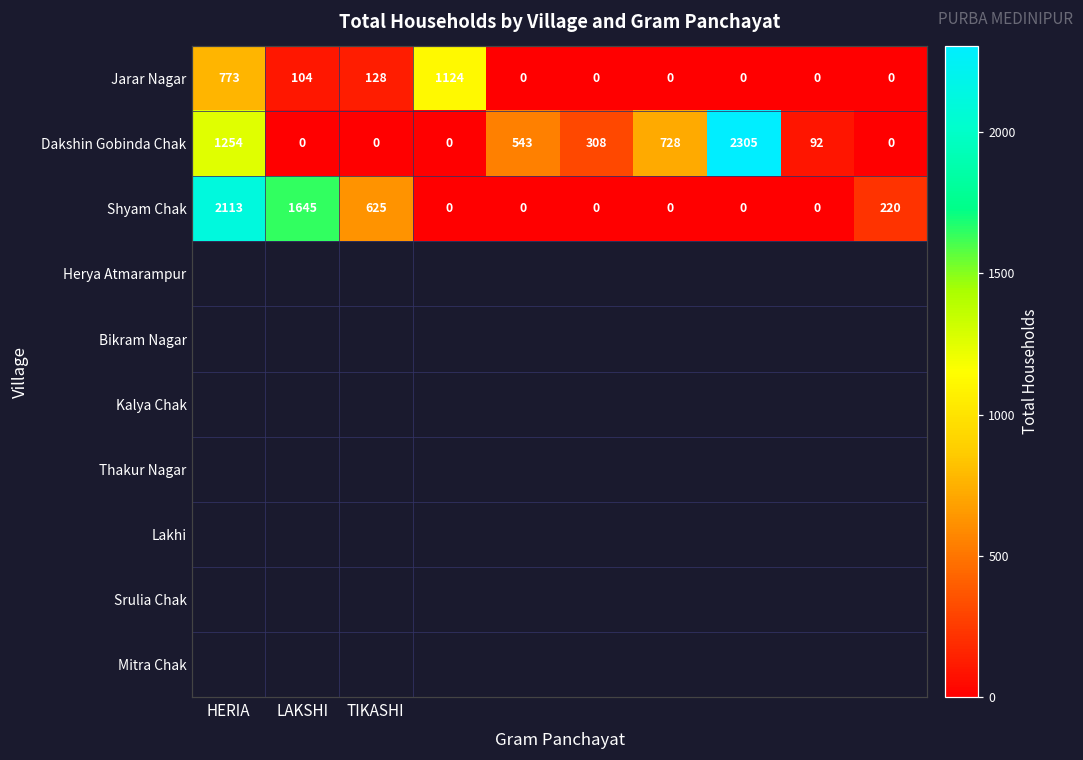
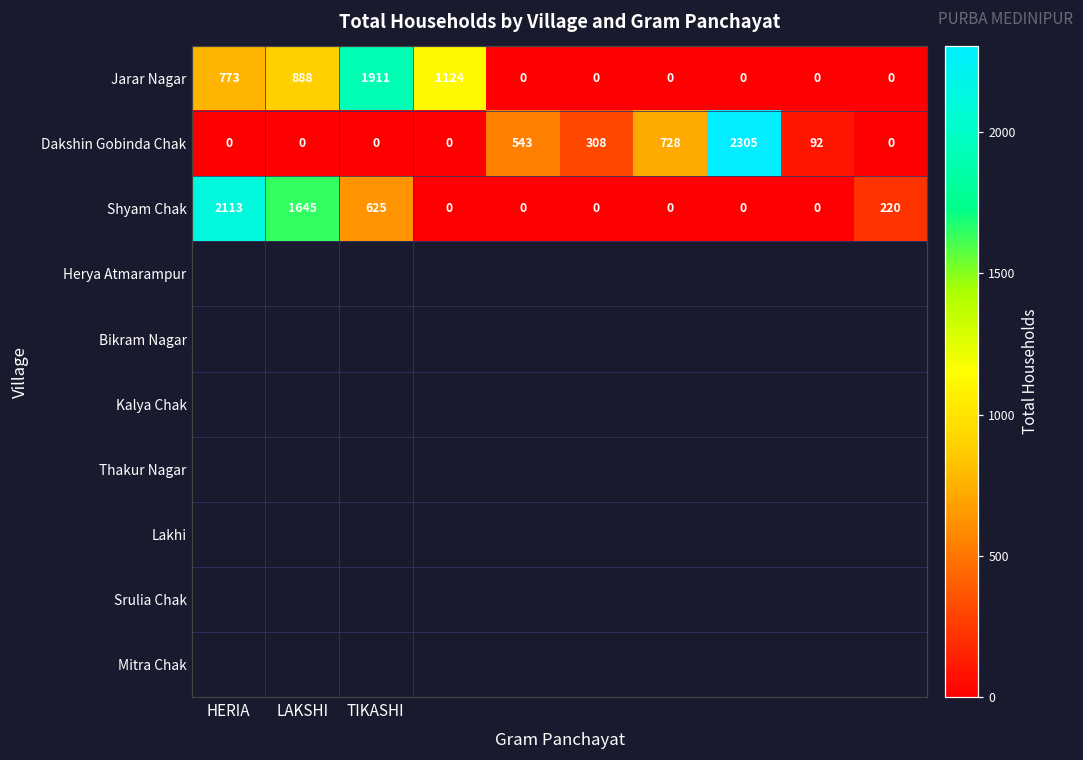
Jarar Nagar, LAKSHI: 104 -> 888
Jarar Nagar, TIKASHI: 128 -> 1911
Dakshin Gobinda Chak, HERIA: 1254 -> 0
